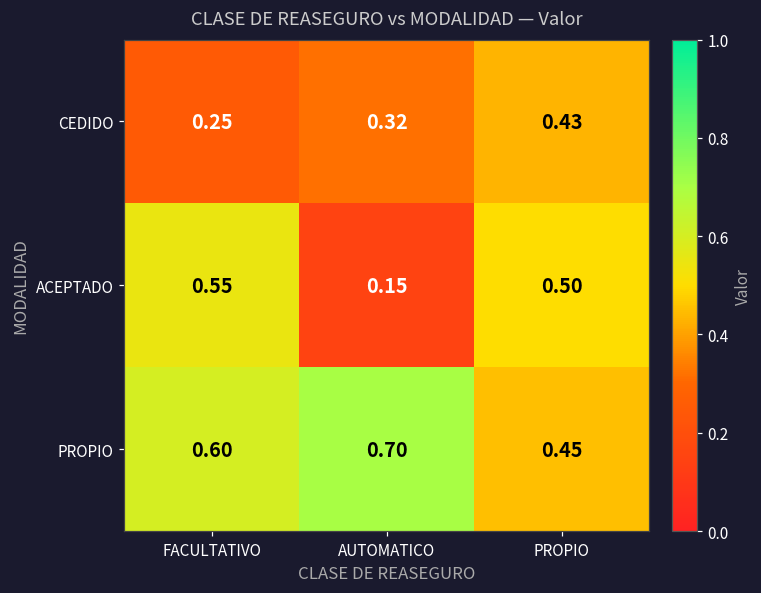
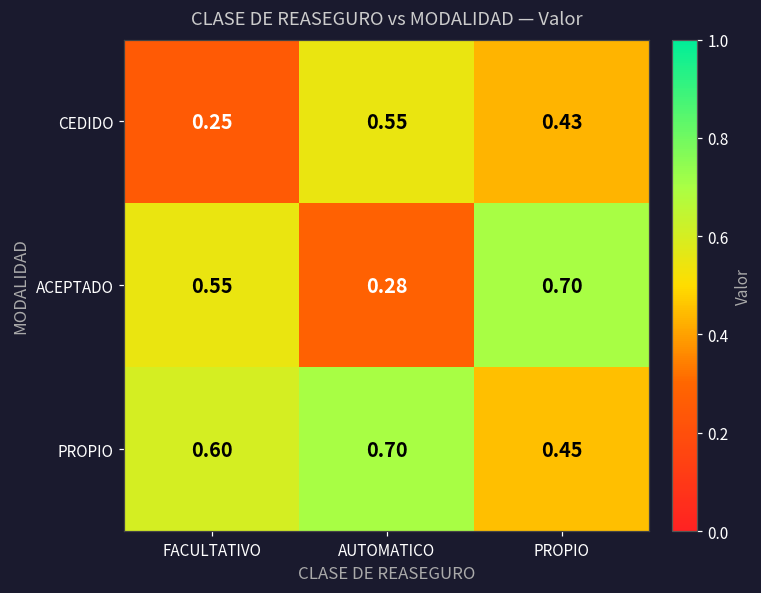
CEDIDO, AUTOMATICO: 0.32 -> 0.55
ACEPTADO, AUTOMATICO: 0.15 -> 0.28
ACEPTADO, PROPIO: 0.50 -> 0.70
